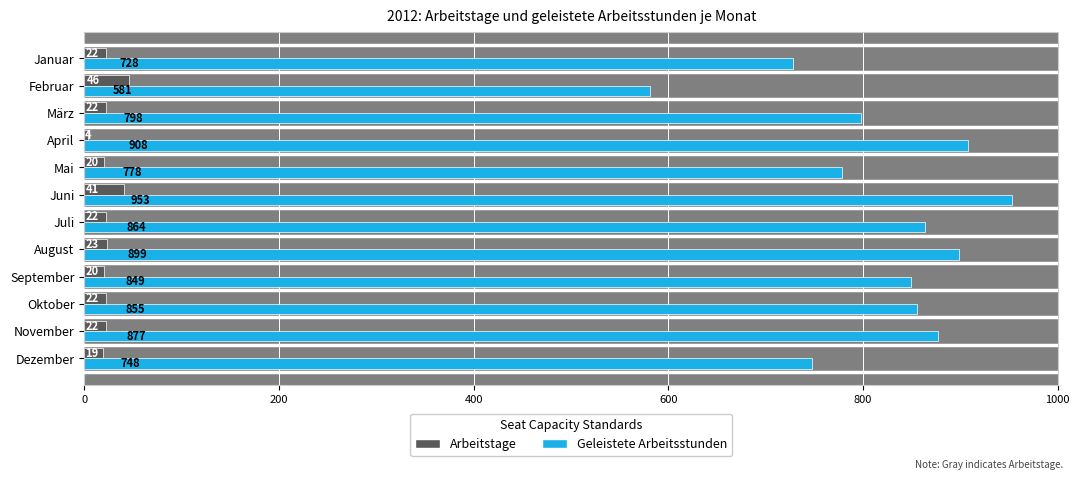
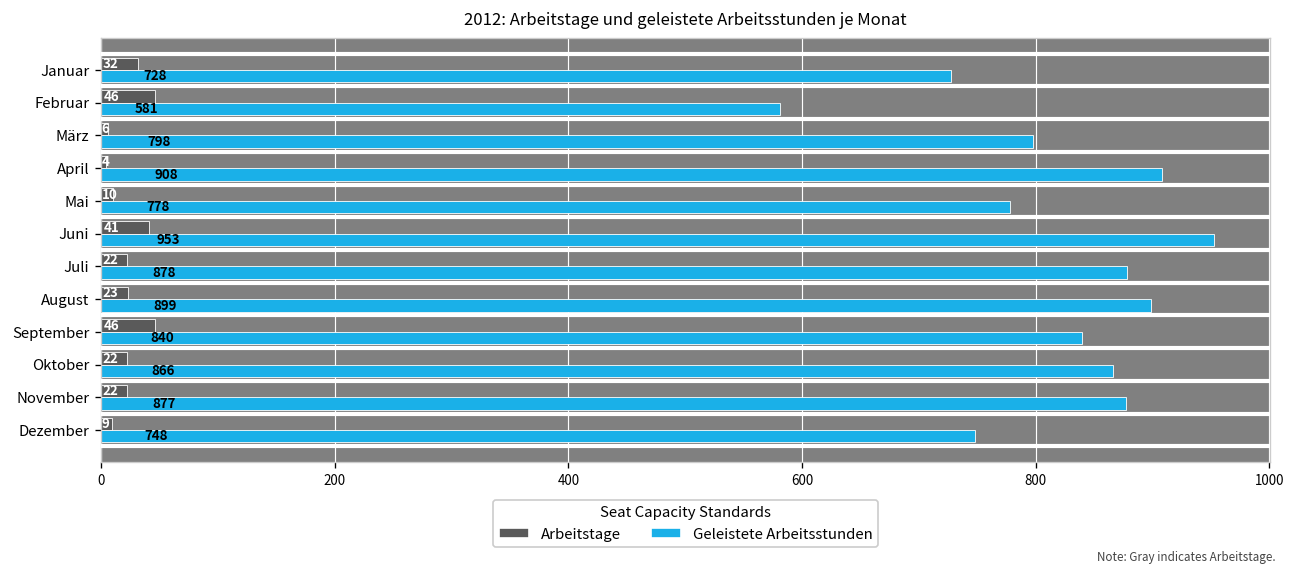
Arbeitstage, Januar: 22 -> 32
Arbeitstage, März: 22 -> 6
Arbeitstage, Mai: 20 -> 10
Geleistete Arbeitsstunden, Juli: 864 -> 878
Arbeitstage, September: 20 -> 46
Geleistete Arbeitsstunden, September: 849 -> 840
Geleistete Arbeitsstunden, Oktober: 855 -> 866
Arbeitstage, Dezember: 19 -> 9
